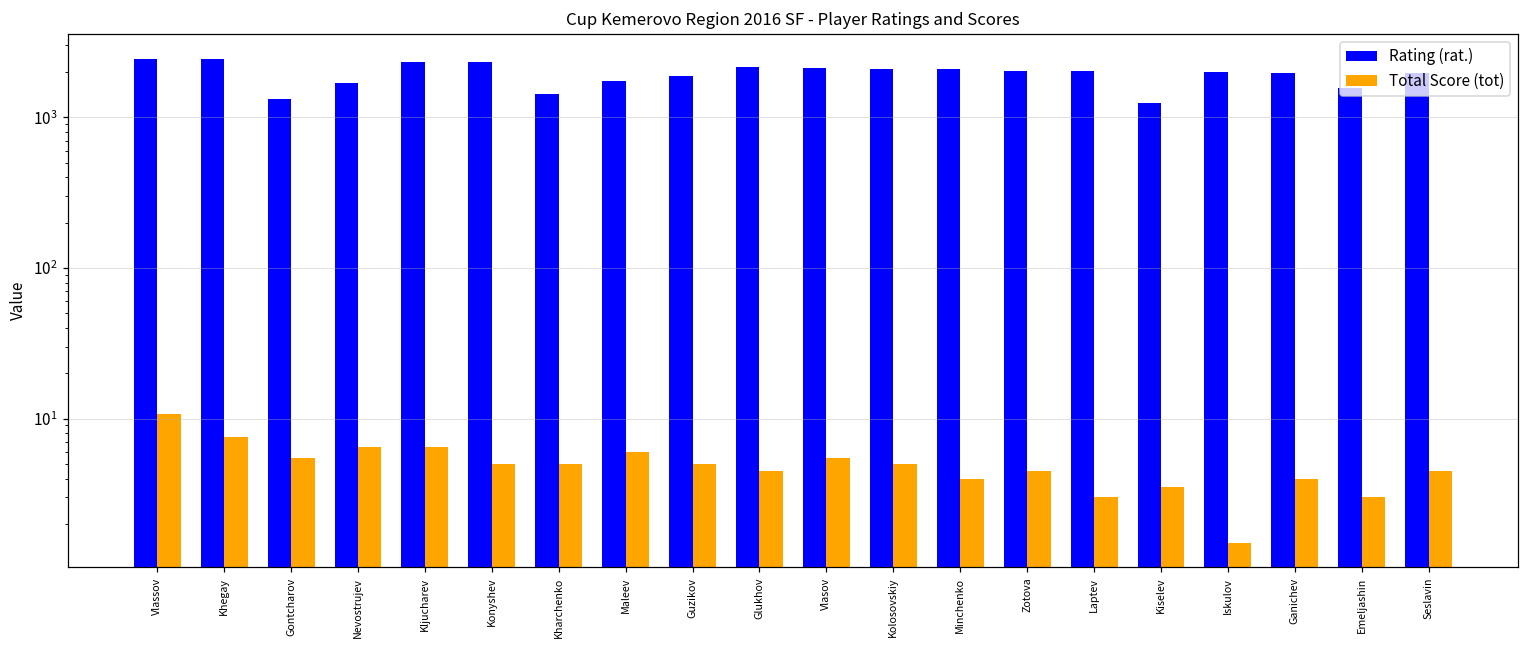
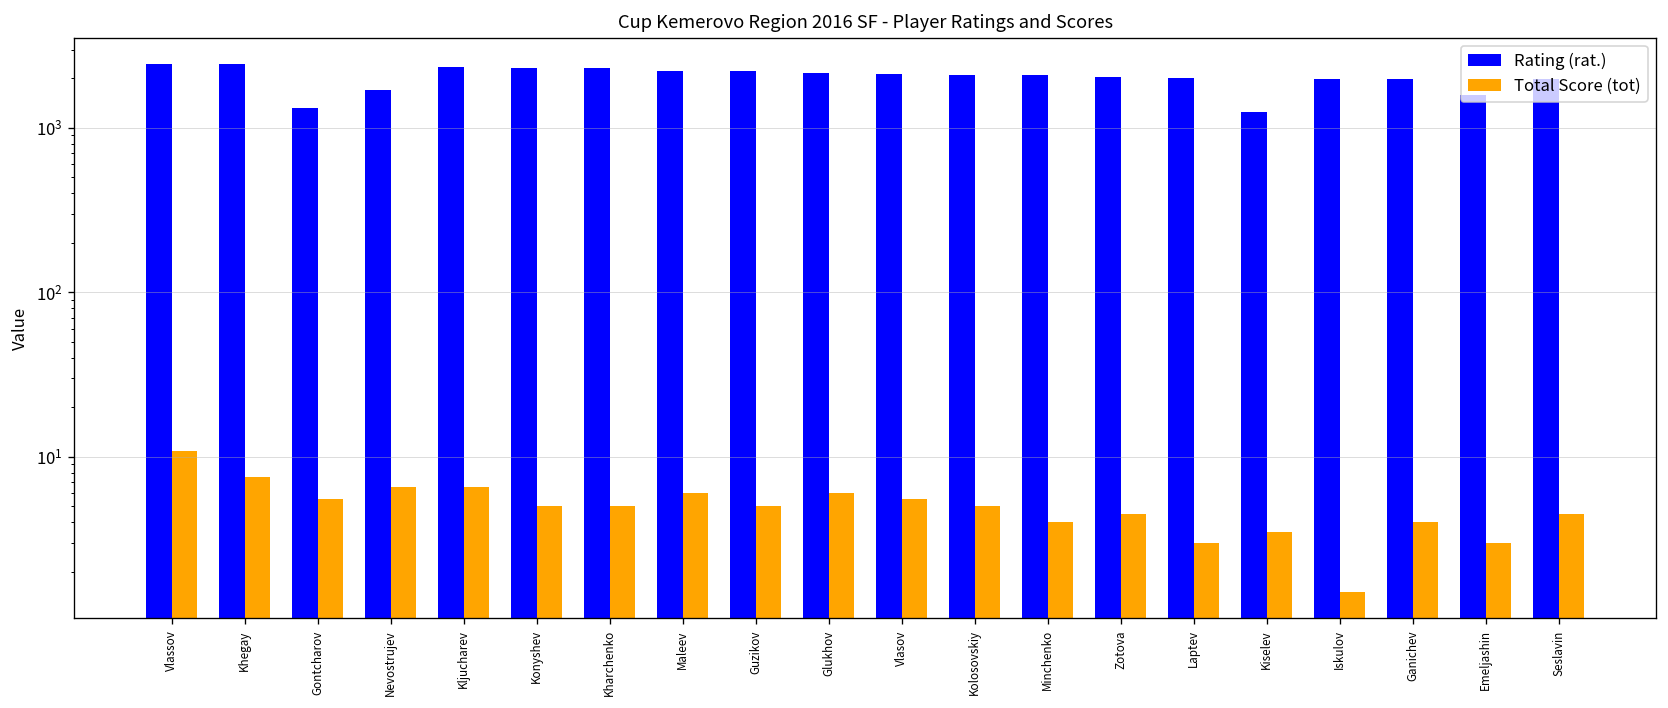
Rating (rat.), Kharchenko: 1400 -> 2300
Rating (rat.), Maleev: 1700 -> 2200
Rating (rat.), Guzikov: 1900 -> 2200
Total Score (tot), Glukhov: 4.5 -> 6
